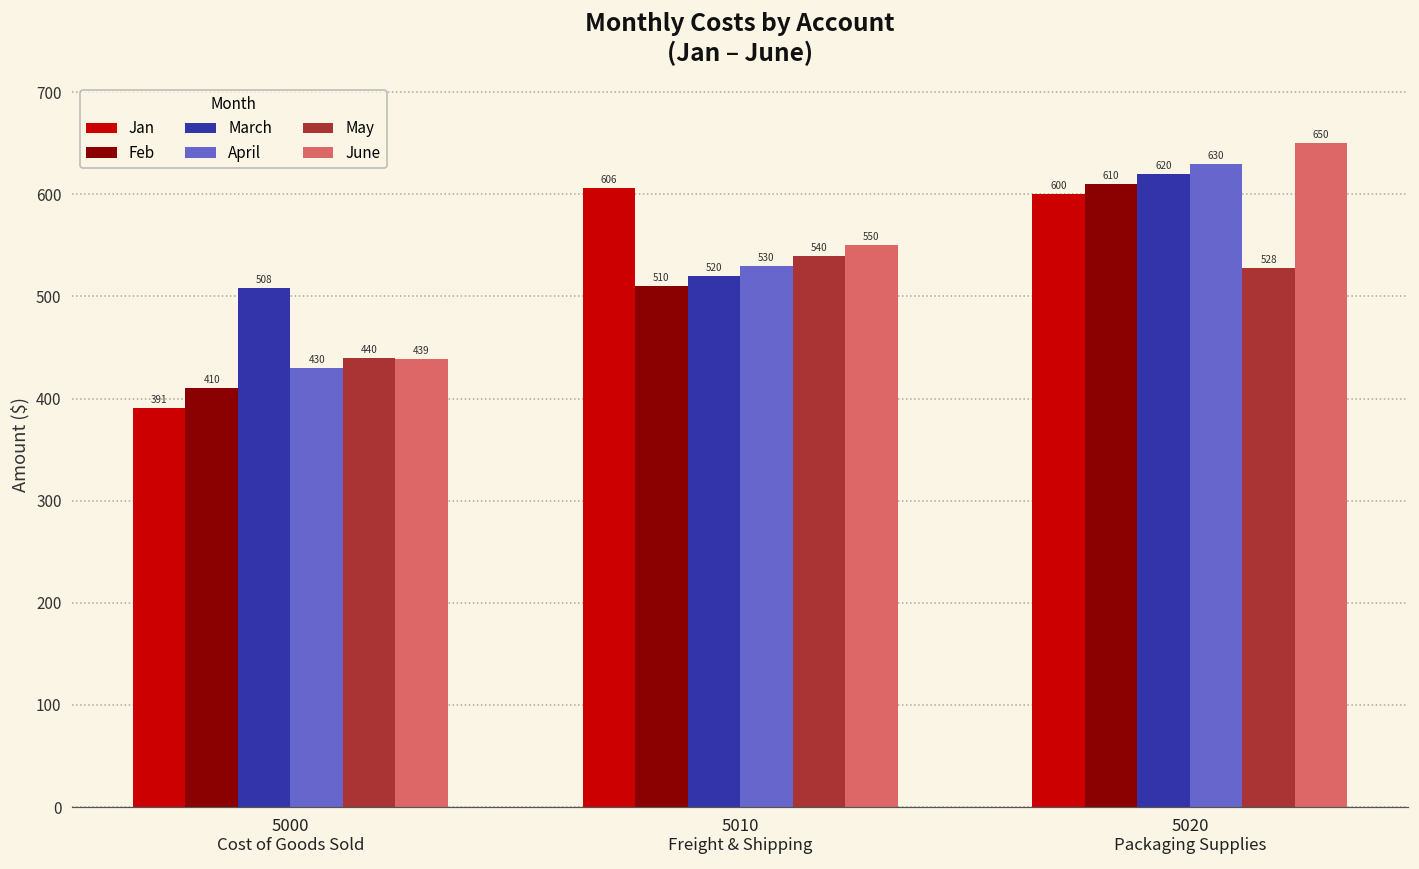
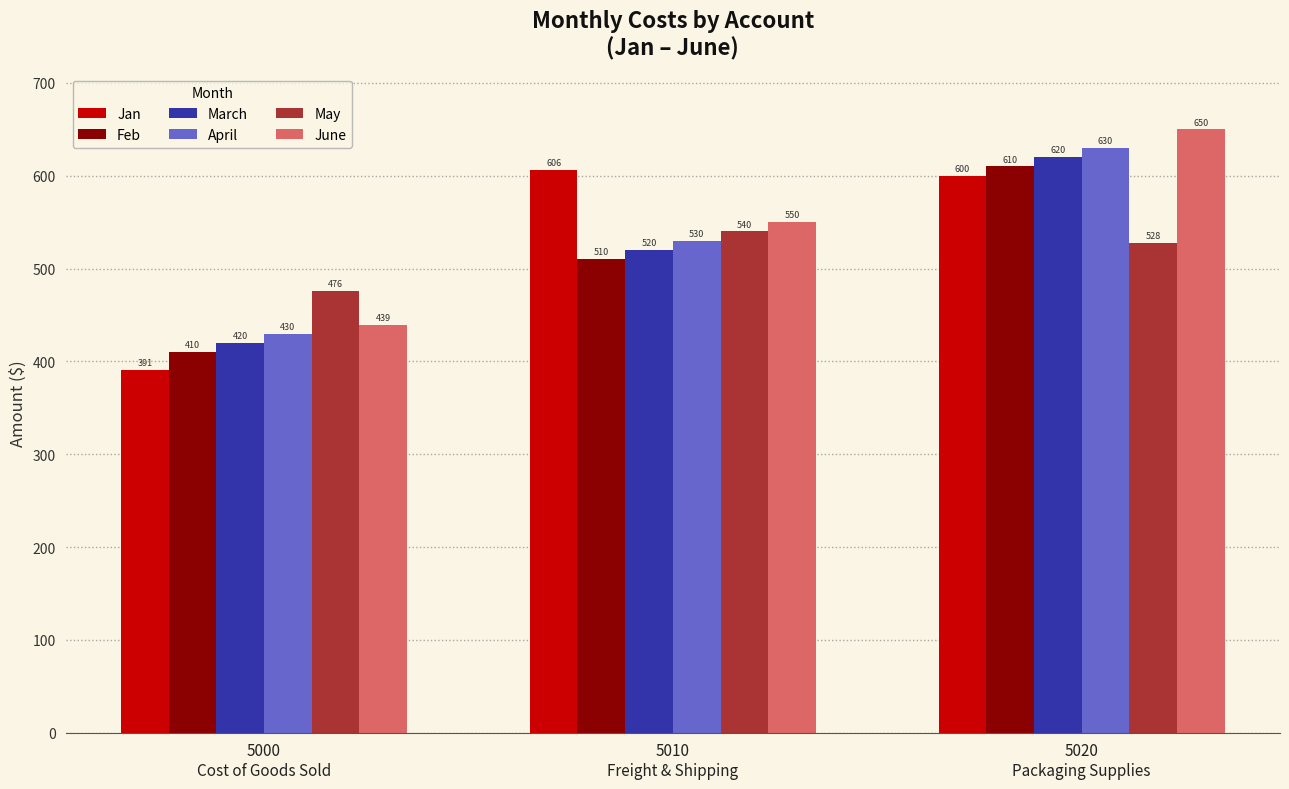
March, 5000 Cost of Goods Sold: 508 -> 420
May, 5000 Cost of Goods Sold: 440 -> 476
